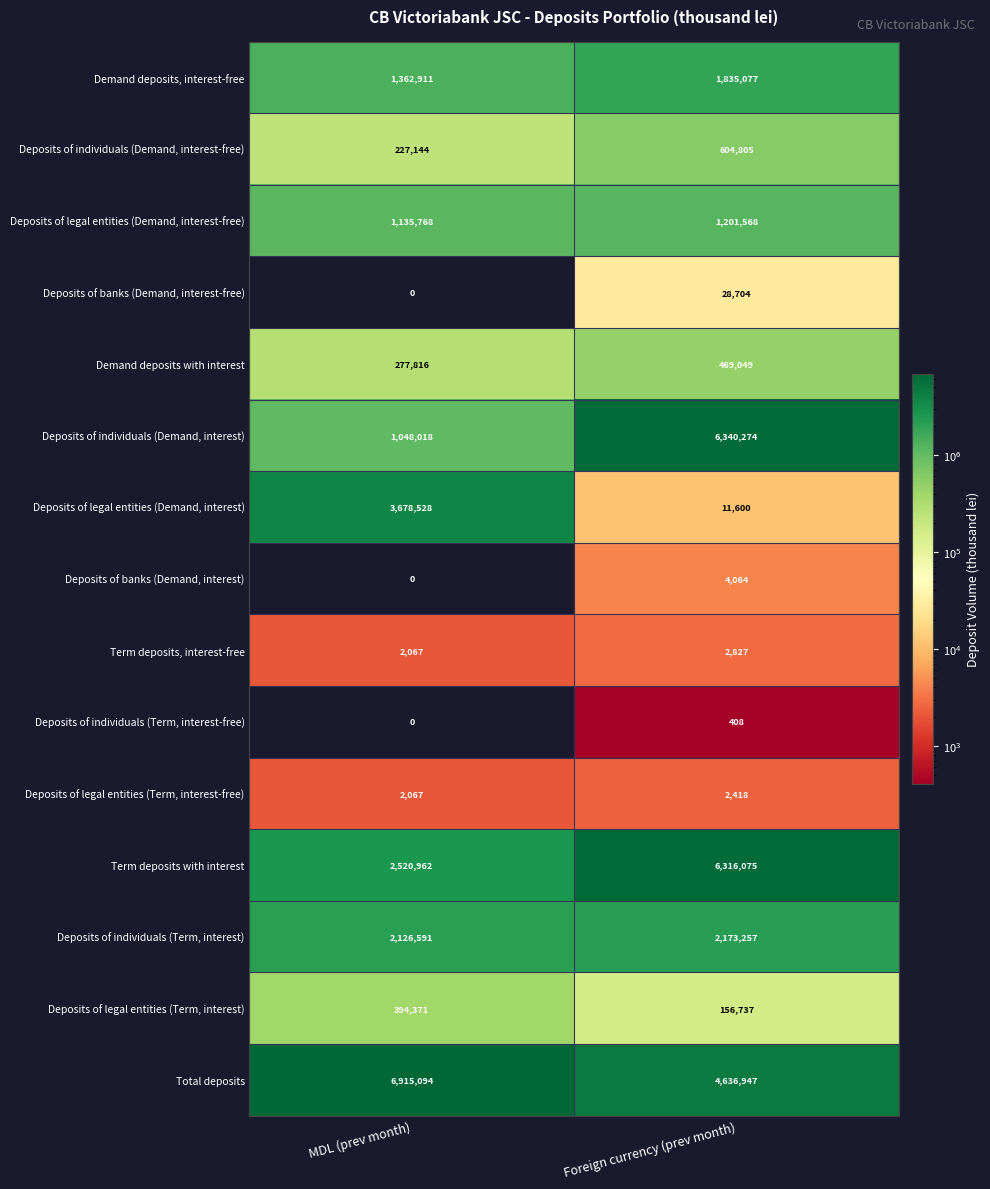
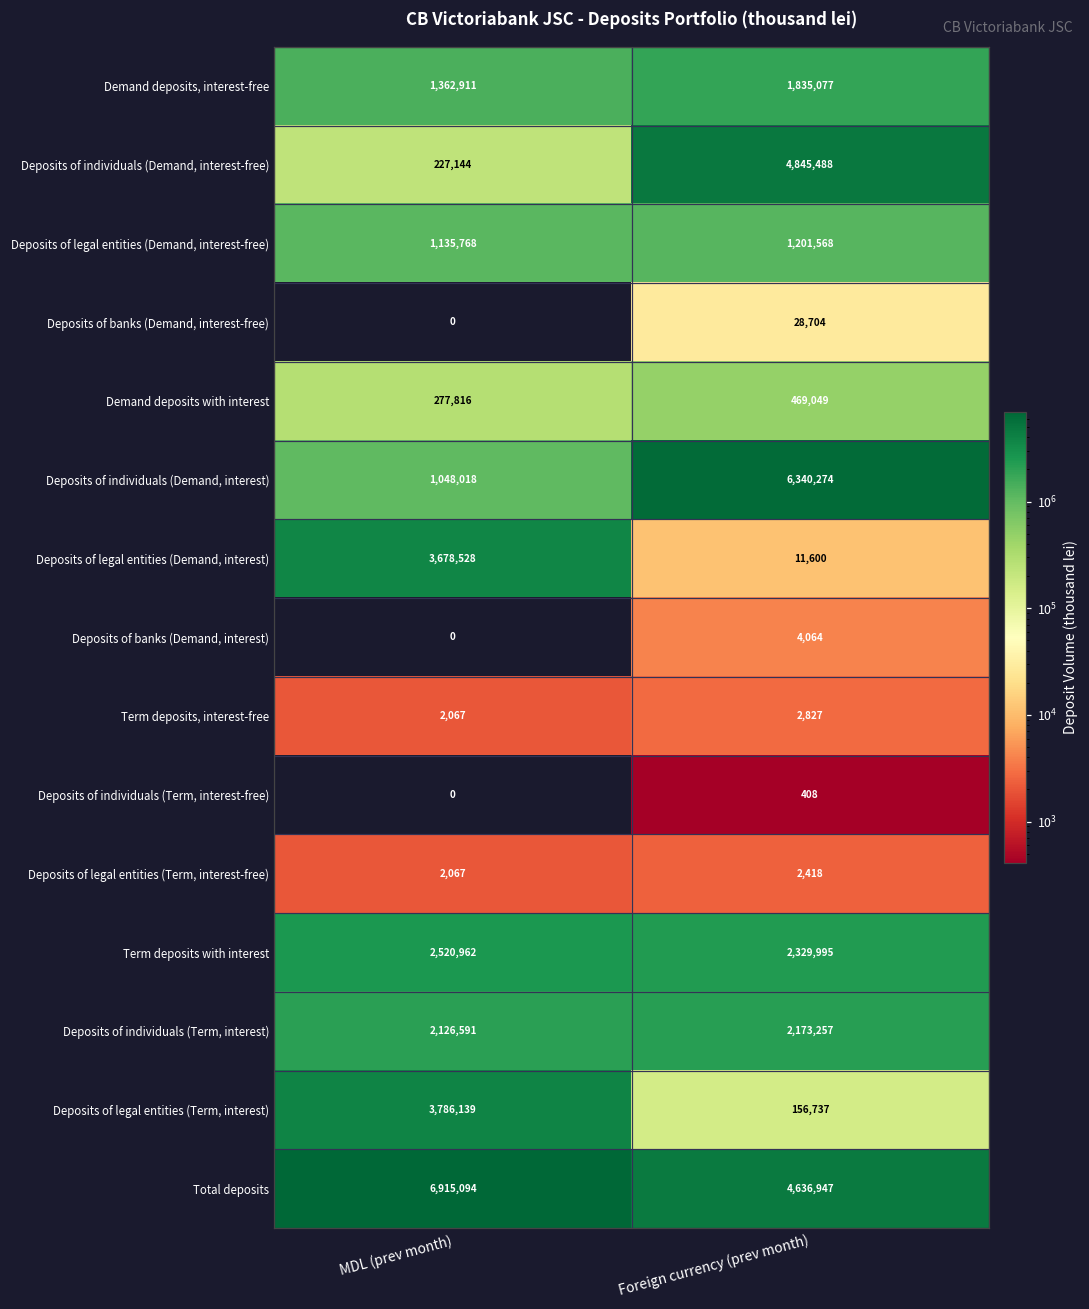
Deposits of individuals (Demand, interest-free), Foreign currency (prev month): 604,805 -> 4,845,488
Term deposits with interest, Foreign currency (prev month): 6,316,075 -> 2,329,995
Deposits of legal entities (Term, interest), MDL (prev month): 394,371 -> 3,786,139
